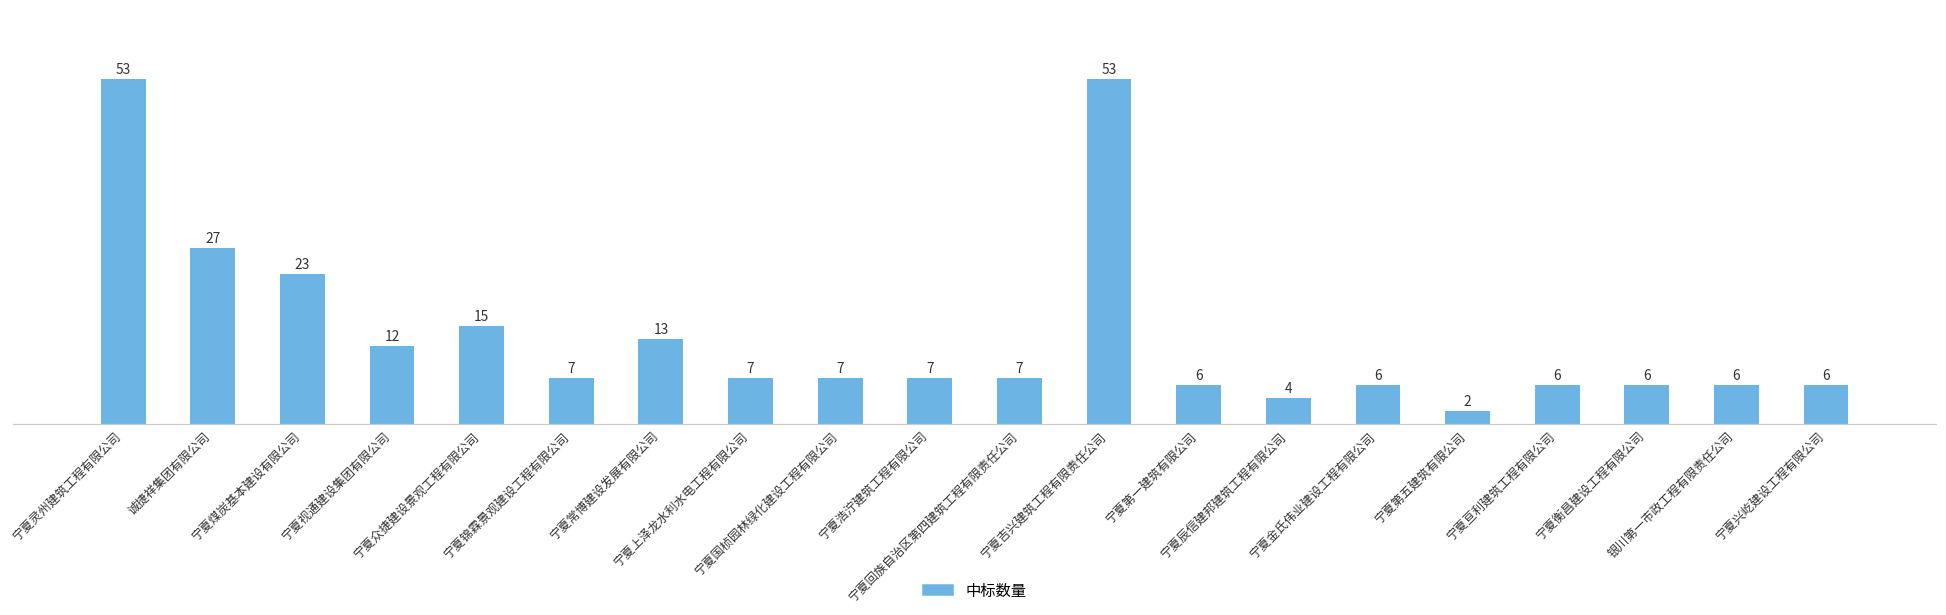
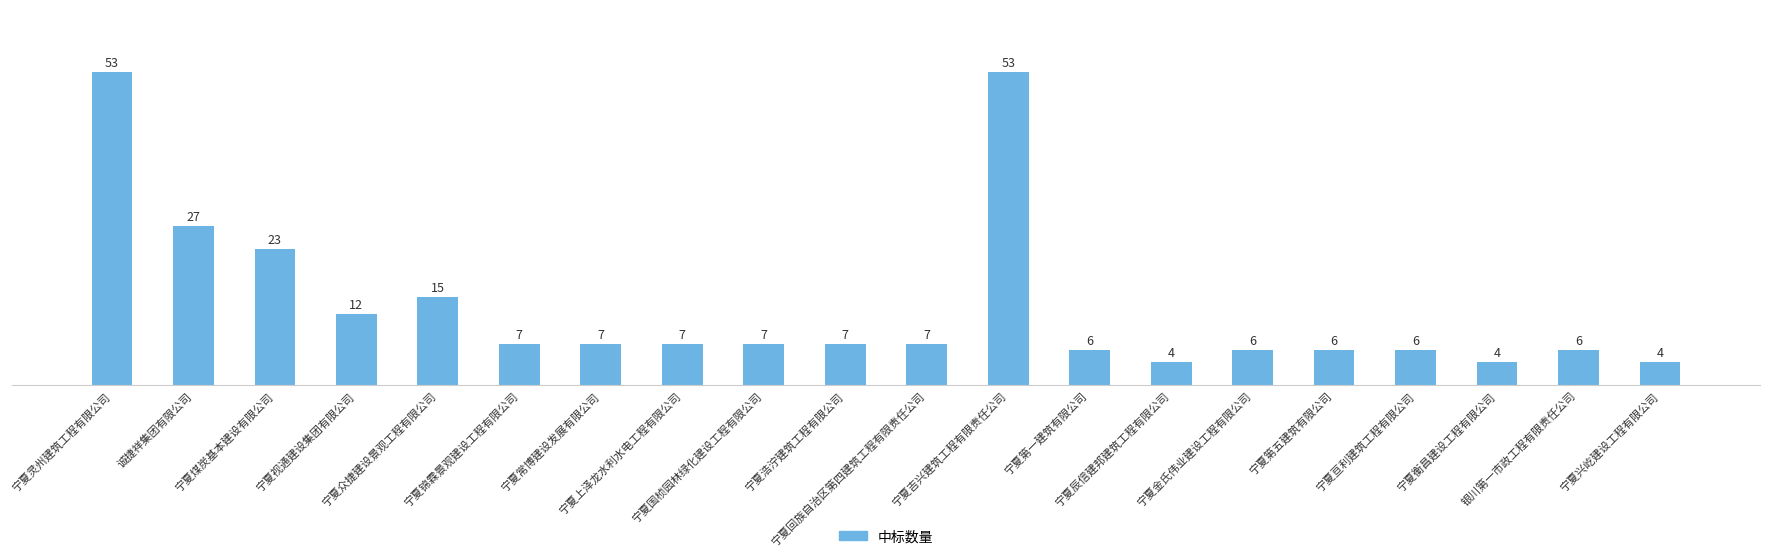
宁夏常博建设发展有限公司: 13 -> 7
宁夏第五建筑有限公司: 2 -> 6
宁夏衡昌建设工程有限公司: 6 -> 4
宁夏兴屹建设工程有限公司: 6 -> 4
